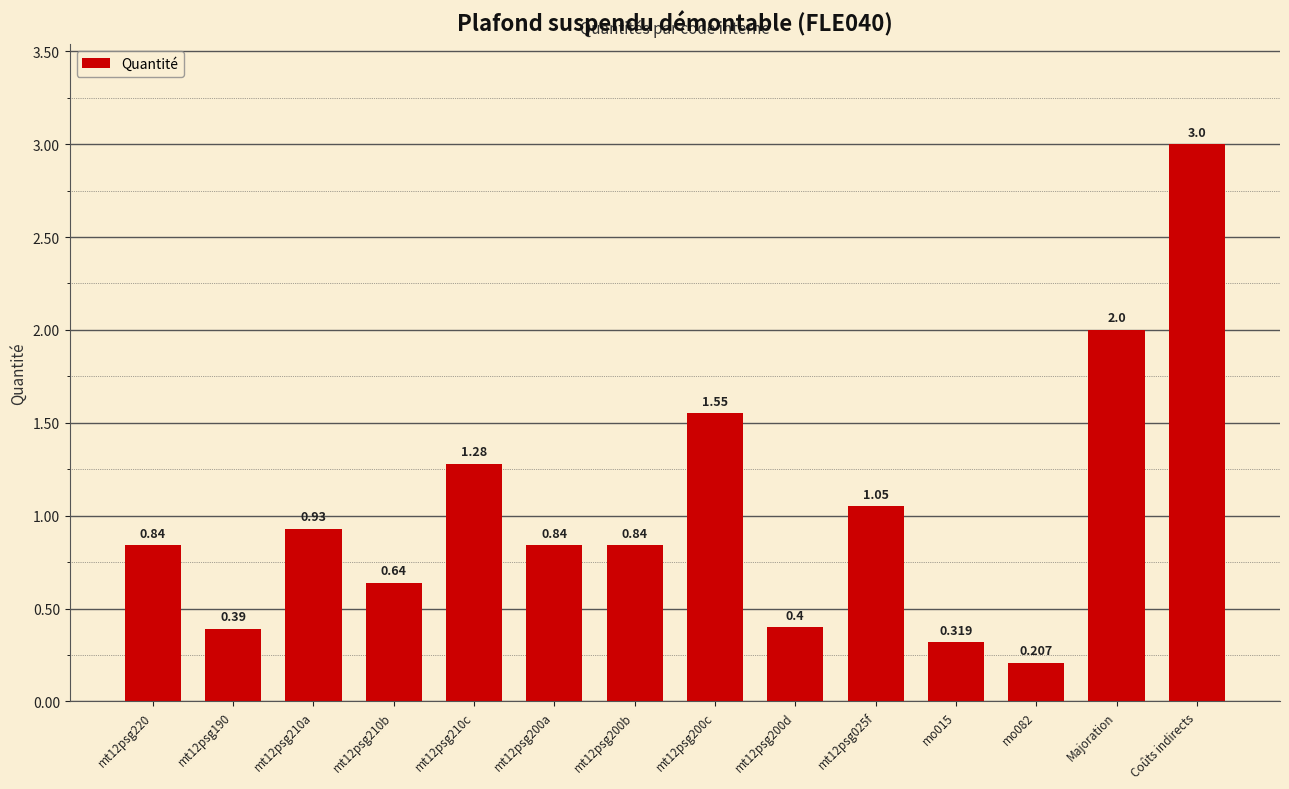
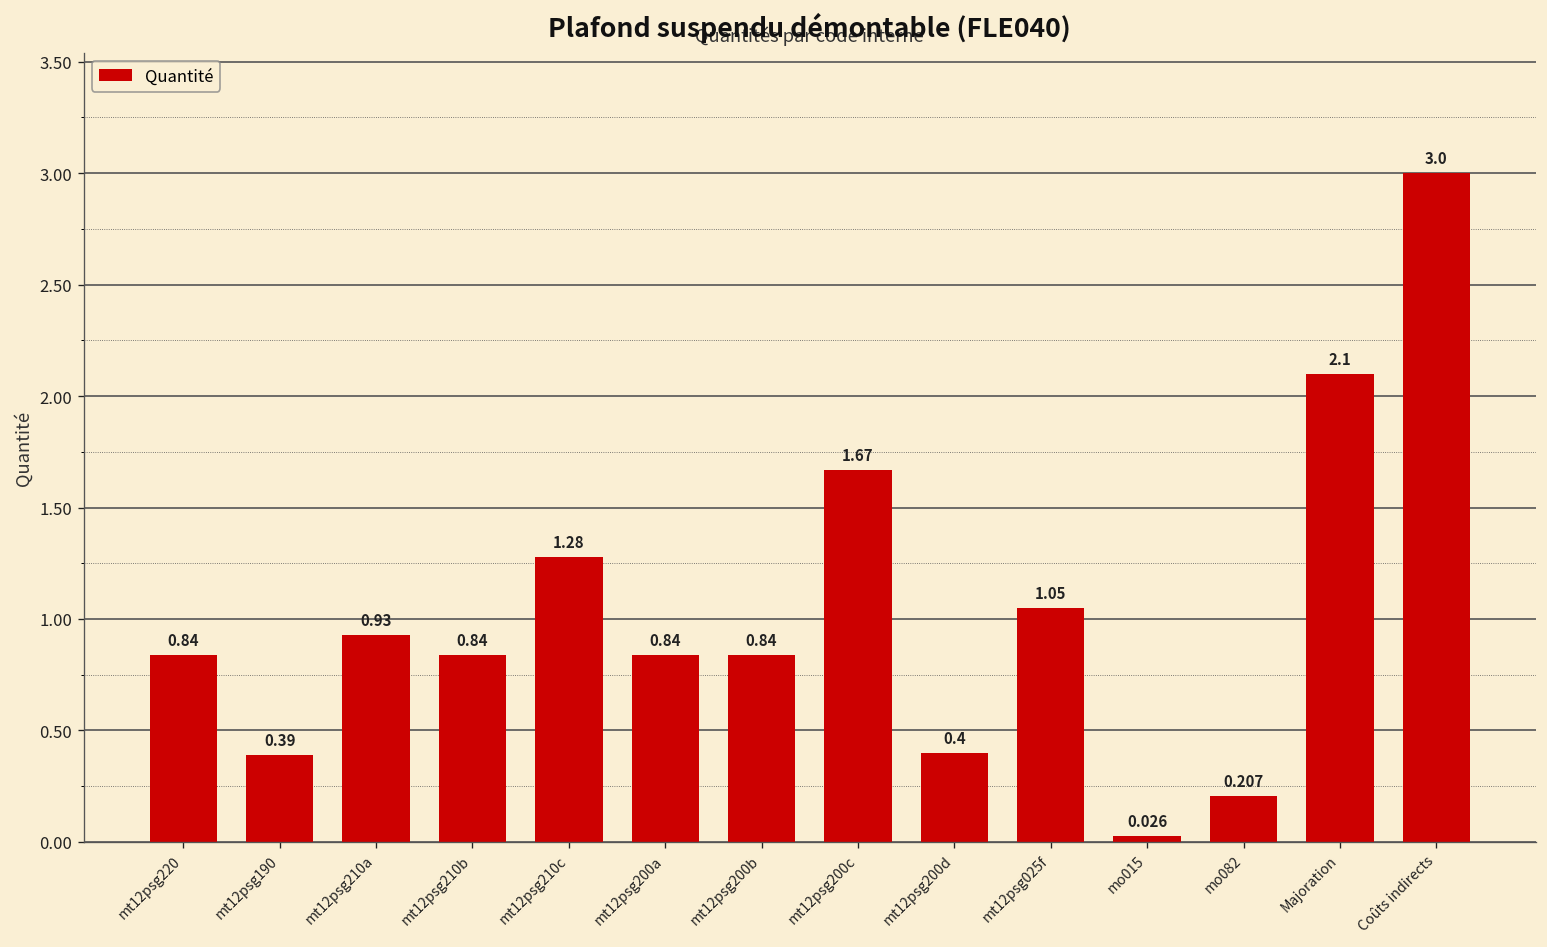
mt12psg210b: 0.64 -> 0.84
mt12psg200c: 1.55 -> 1.67
mo015: 0.319 -> 0.026
Majoration: 2.0 -> 2.1
